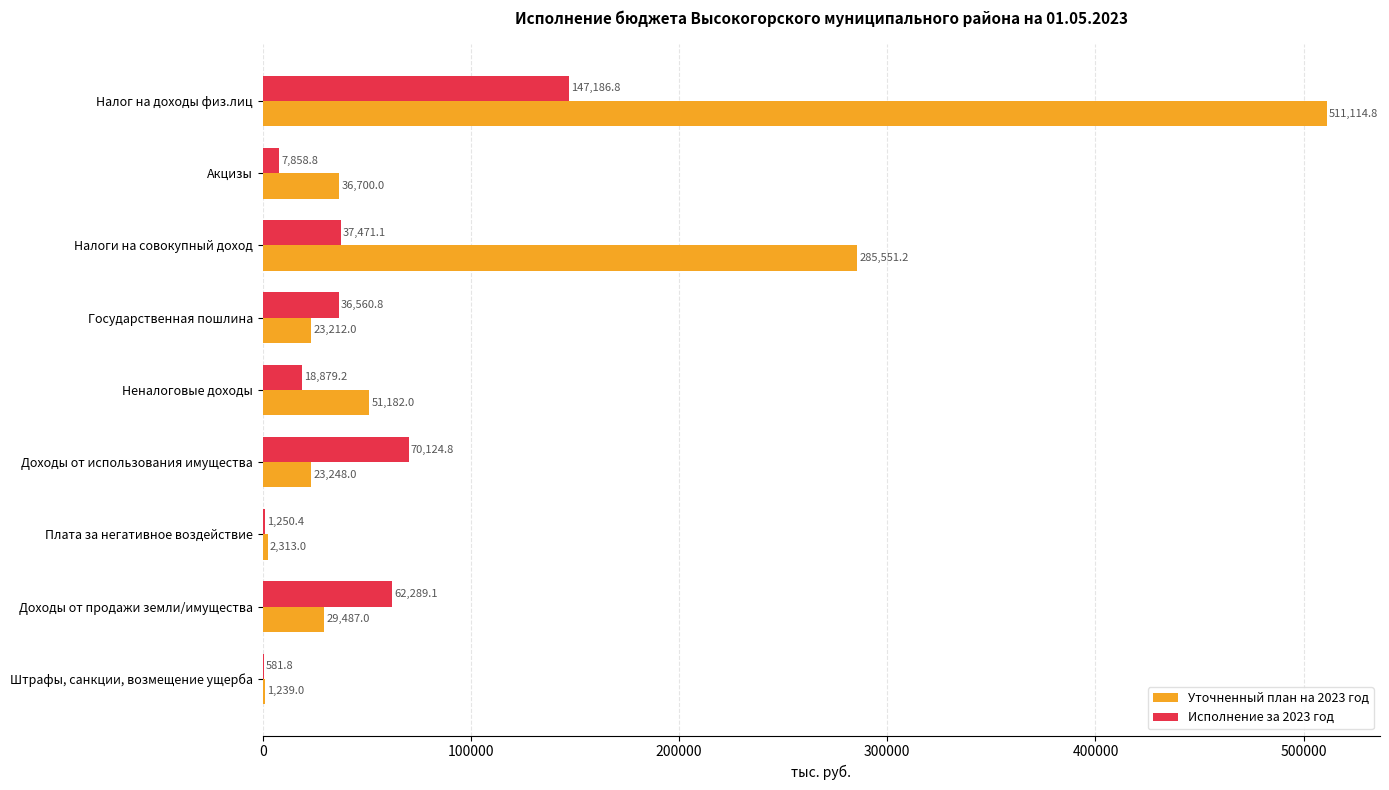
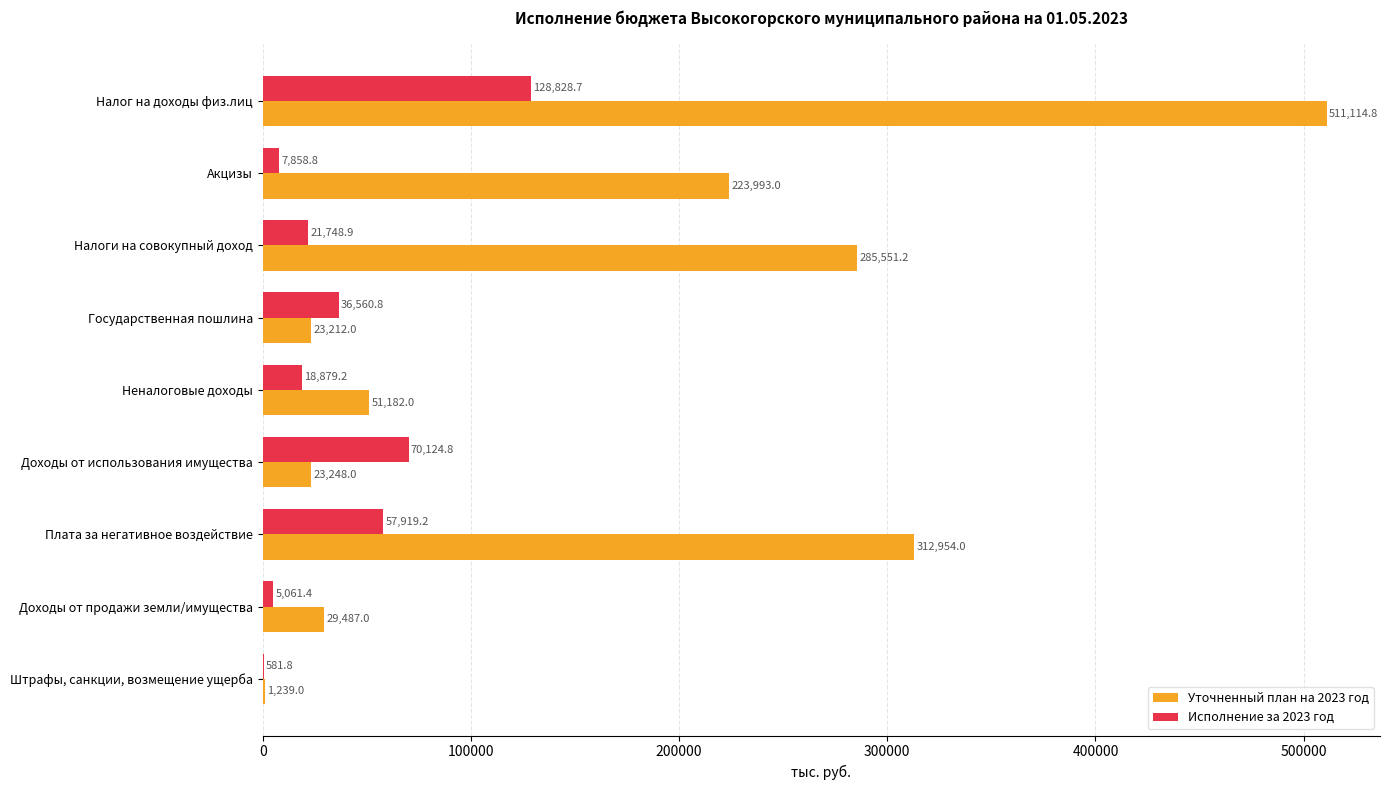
Исполнение за 2023 год, Налог на доходы физ.лиц: 147,186.8 -> 128,828.7
Уточненный план на 2023 год, Акцизы: 36,700.0 -> 223,993.0
Исполнение за 2023 год, Налоги на совокупный доход: 37,471.1 -> 21,748.9
Исполнение за 2023 год, Плата за негативное воздействие: 1,250.4 -> 57,919.2
Уточненный план на 2023 год, Плата за негативное воздействие: 2,313.0 -> 312,954.0
Исполнение за 2023 год, Доходы от продажи земли/имущества: 62,289.1 -> 5,061.4
